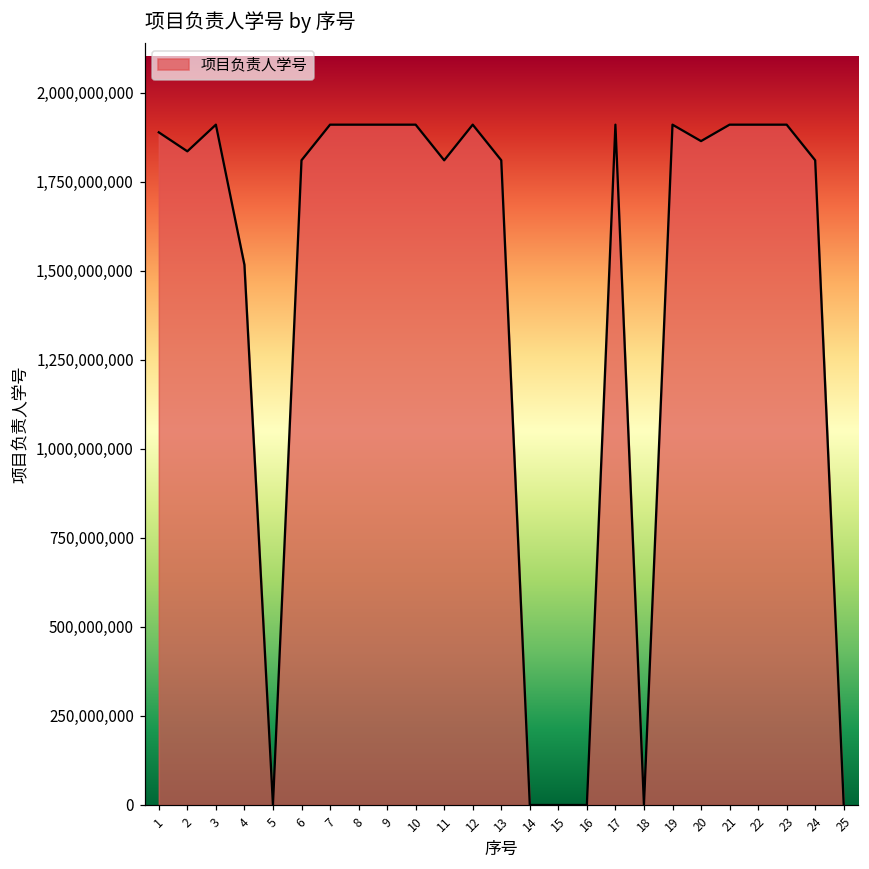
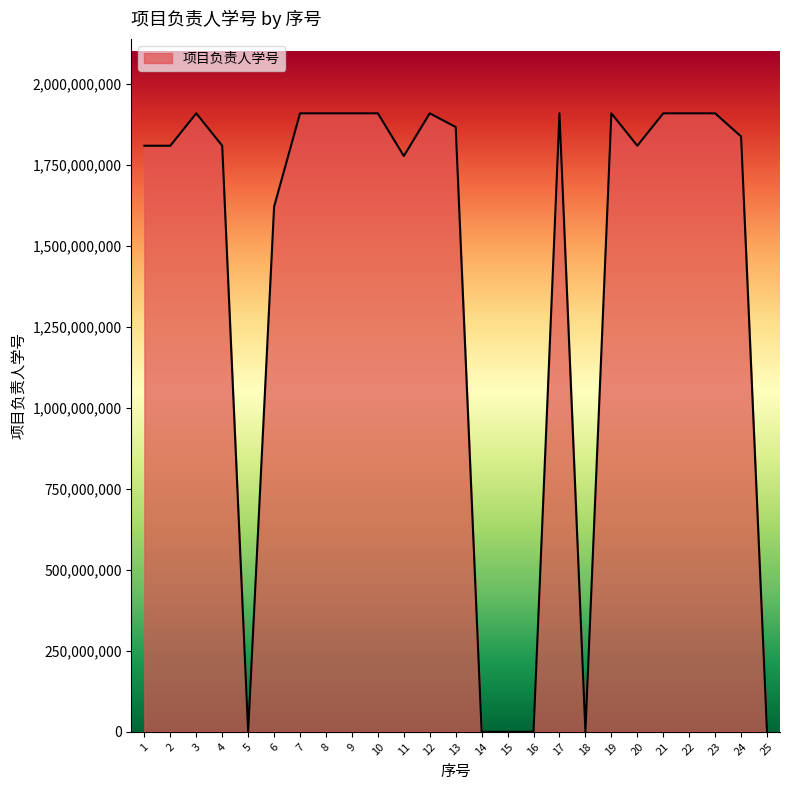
1: 1,890,000,000 -> 1,810,000,000
2: 1,840,000,000 -> 1,810,000,000
4: 1,520,000,000 -> 1,810,000,000
6: 1,810,000,000 -> 1,620,000,000
11: 1,810,000,000 -> 1,780,000,000
13: 1,810,000,000 -> 1,870,000,000
20: 1,860,000,000 -> 1,810,000,000
24: 1,810,000,000 -> 1,840,000,000
